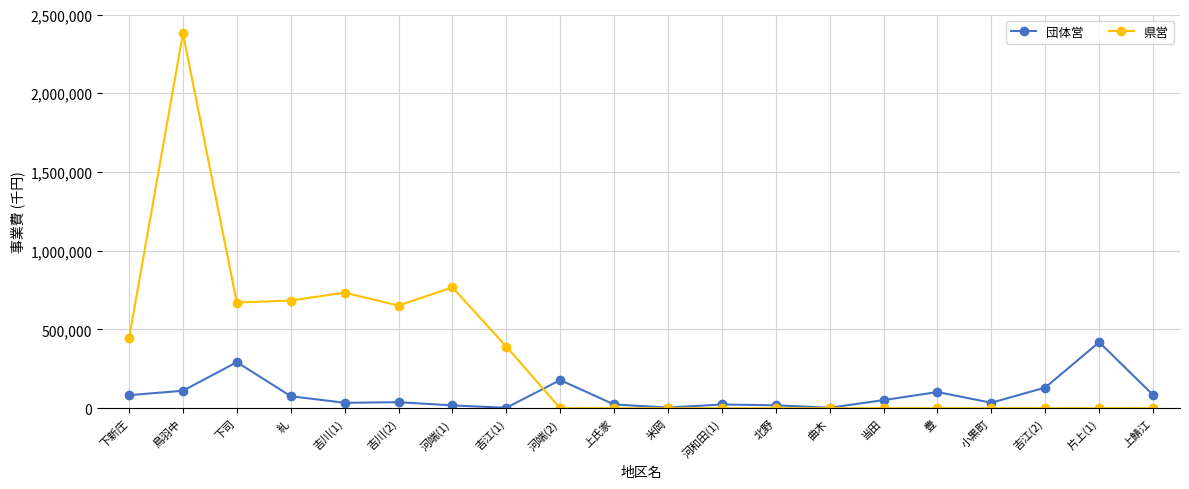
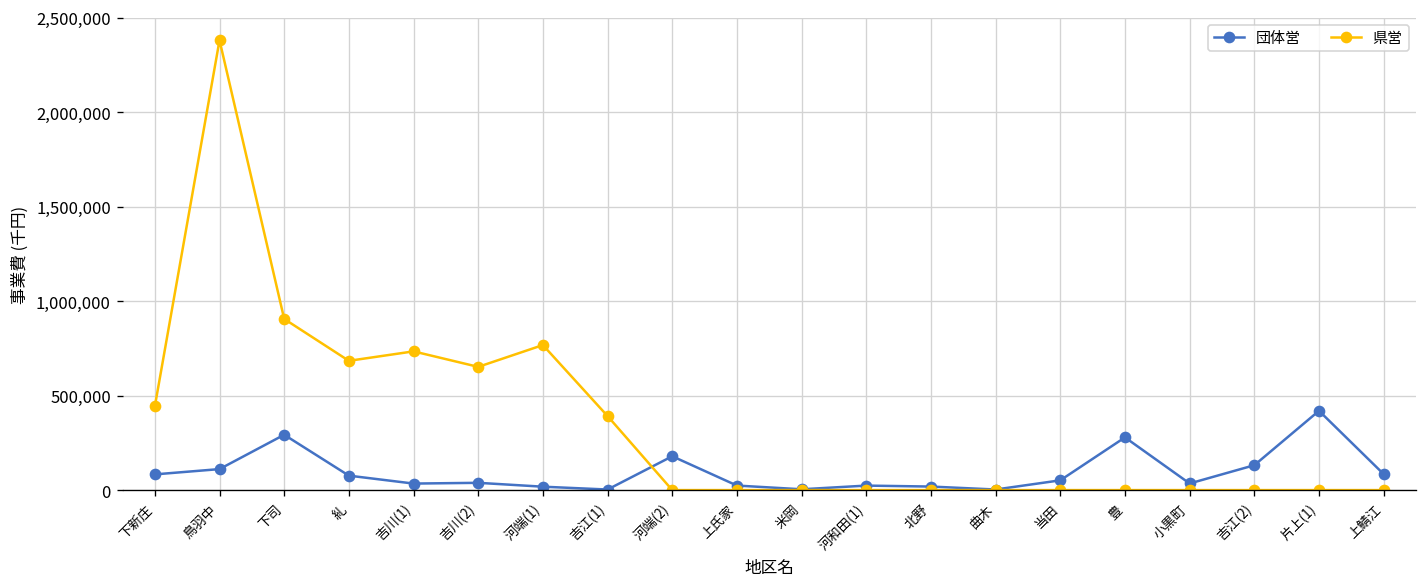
県営, 下司: 670,000 -> 910,000
団体営, 豊: 100,000 -> 280,000
